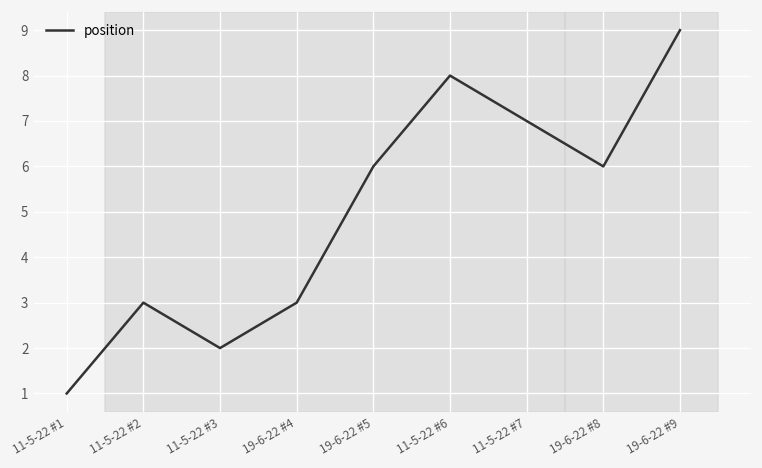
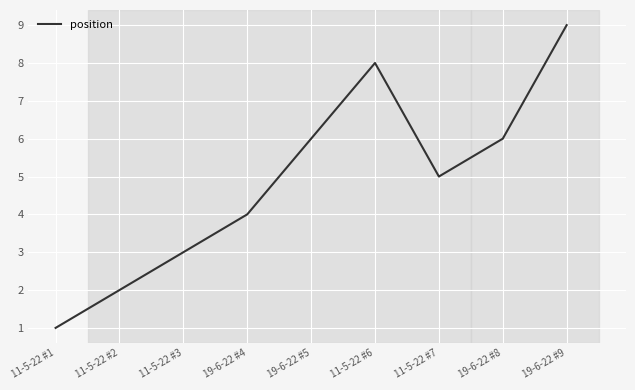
11-5-22 #2: 3 -> 2
11-5-22 #3: 2 -> 3
19-6-22 #4: 3 -> 4
11-5-22 #7: 7 -> 5
